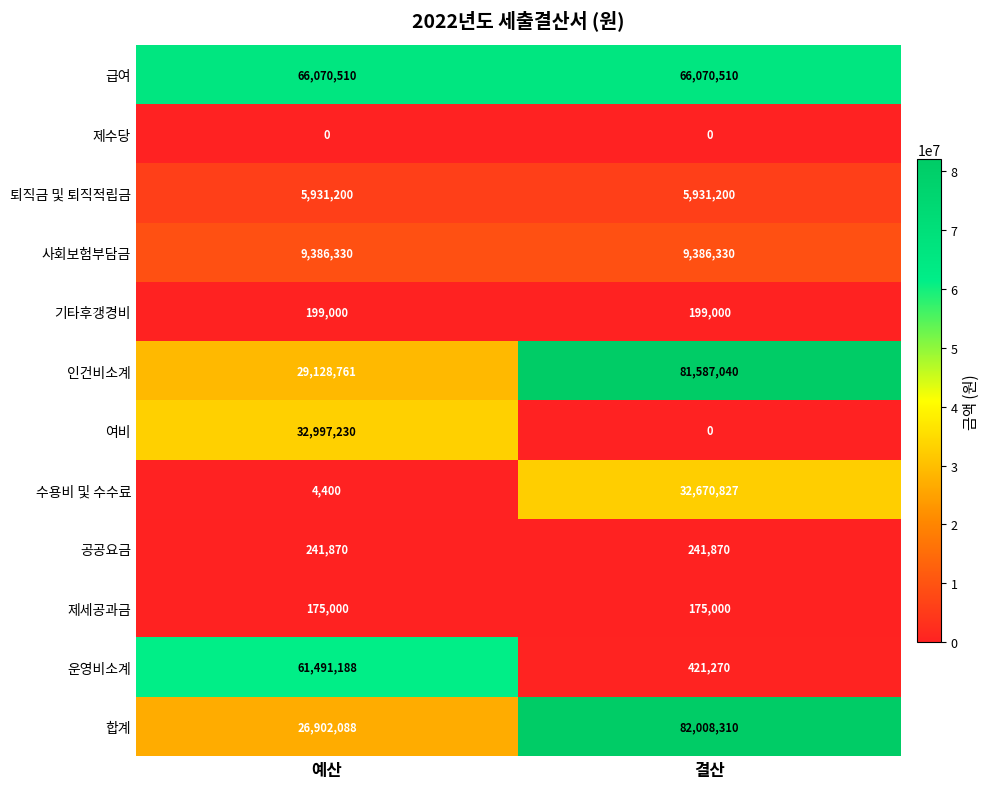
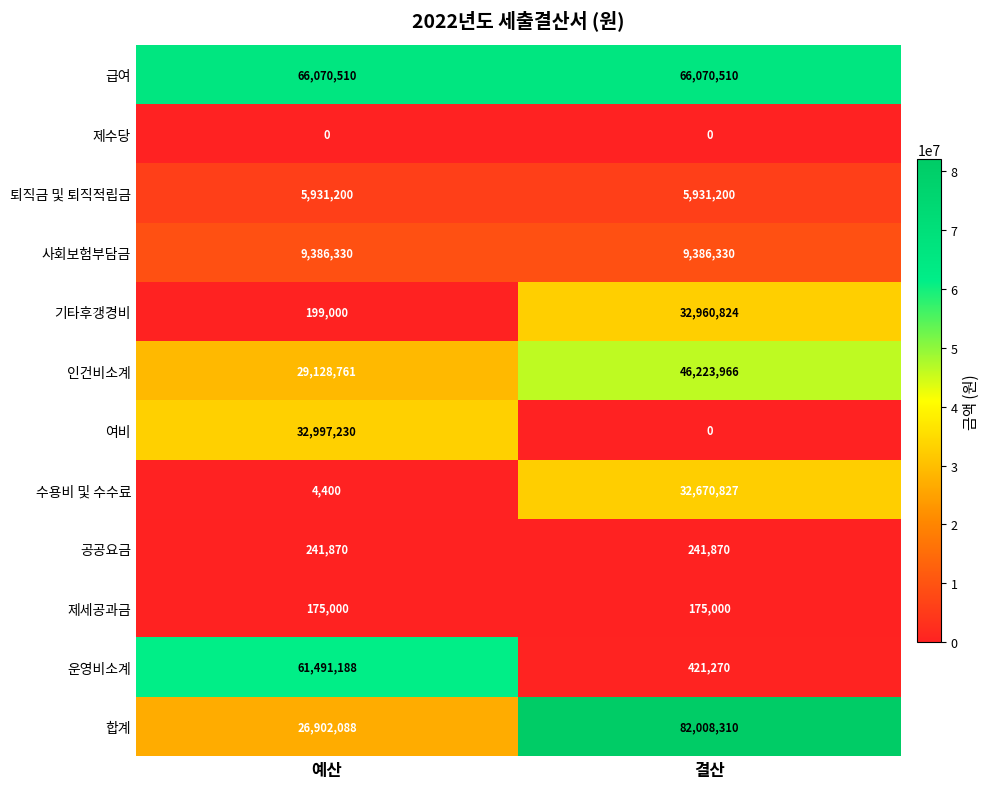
기타후갱경비, 결산: 199,000 -> 32,960,824
인건비소계, 결산: 81,587,040 -> 46,223,966
